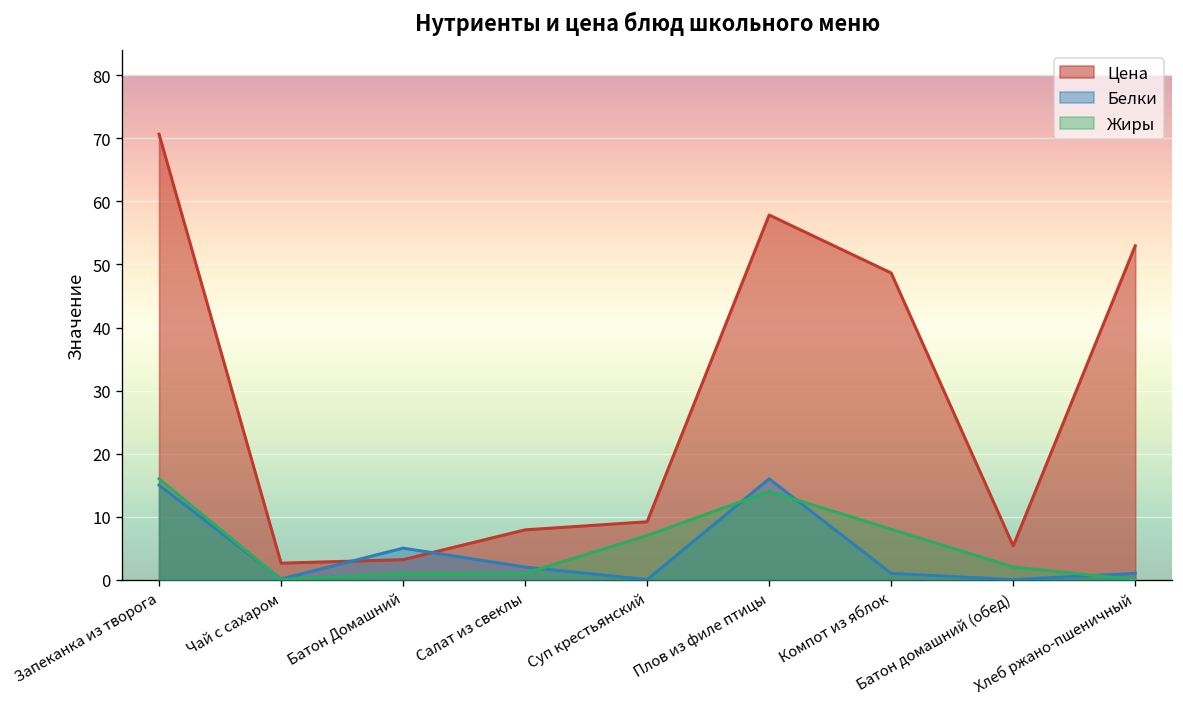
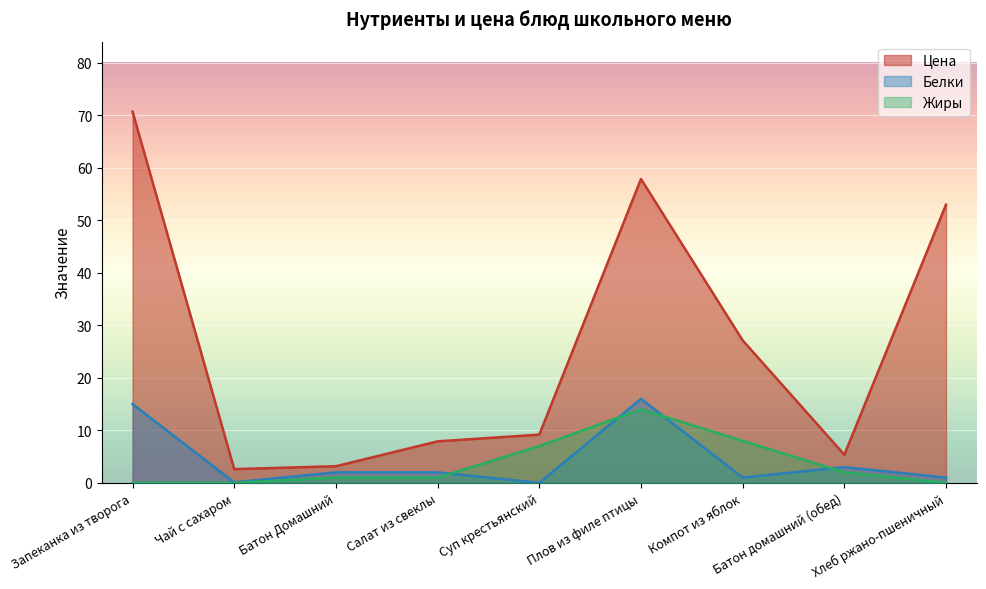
Жиры, Запеканка из творога: 16 -> 0
Белки, Батон Домашний: 5 -> 2
Цена, Компот из яблок: 49 -> 27
Белки, Батон домашний (обед): 0 -> 3
